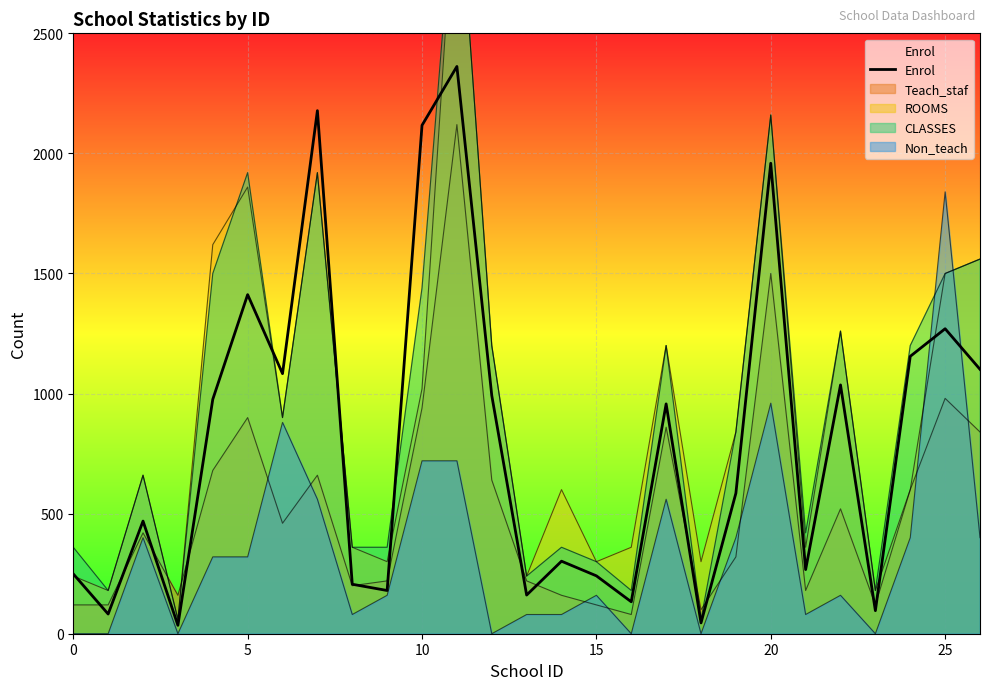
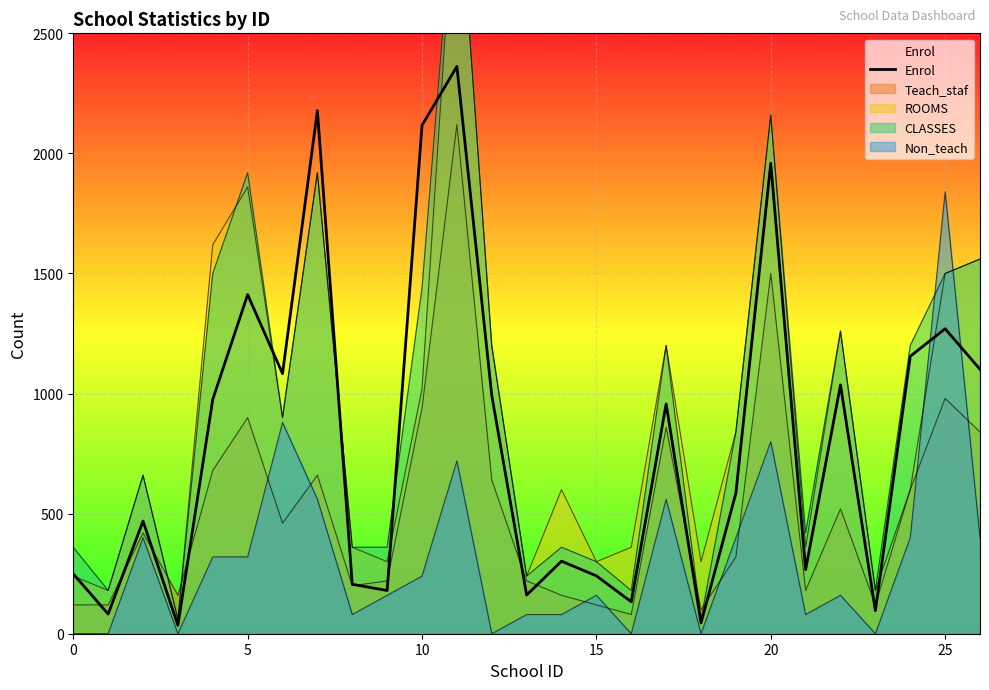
Non_teach, 10: 720 -> 240
Non_teach, 20: 960 -> 800
